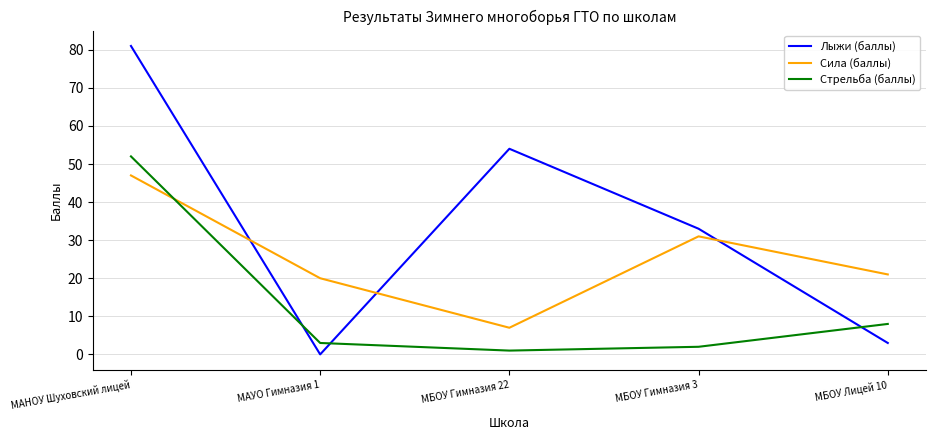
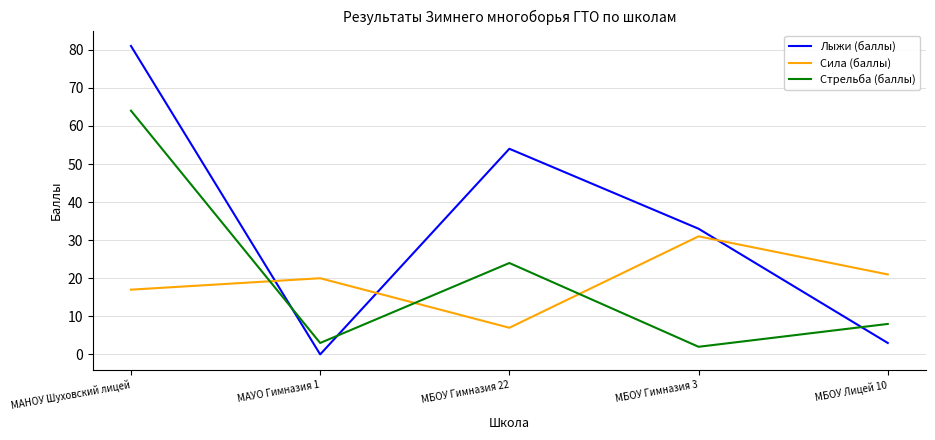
Сила (баллы), МАНОУ Шуховский лицей: 47 -> 17
Стрельба (баллы), МАНОУ Шуховский лицей: 52 -> 64
Стрельба (баллы), МБОУ Гимназия 22: 1 -> 24
